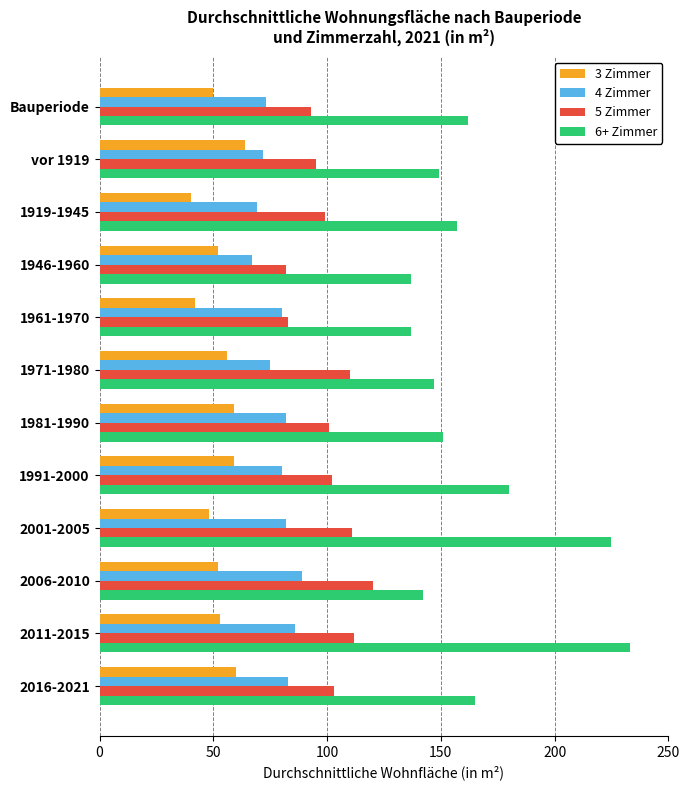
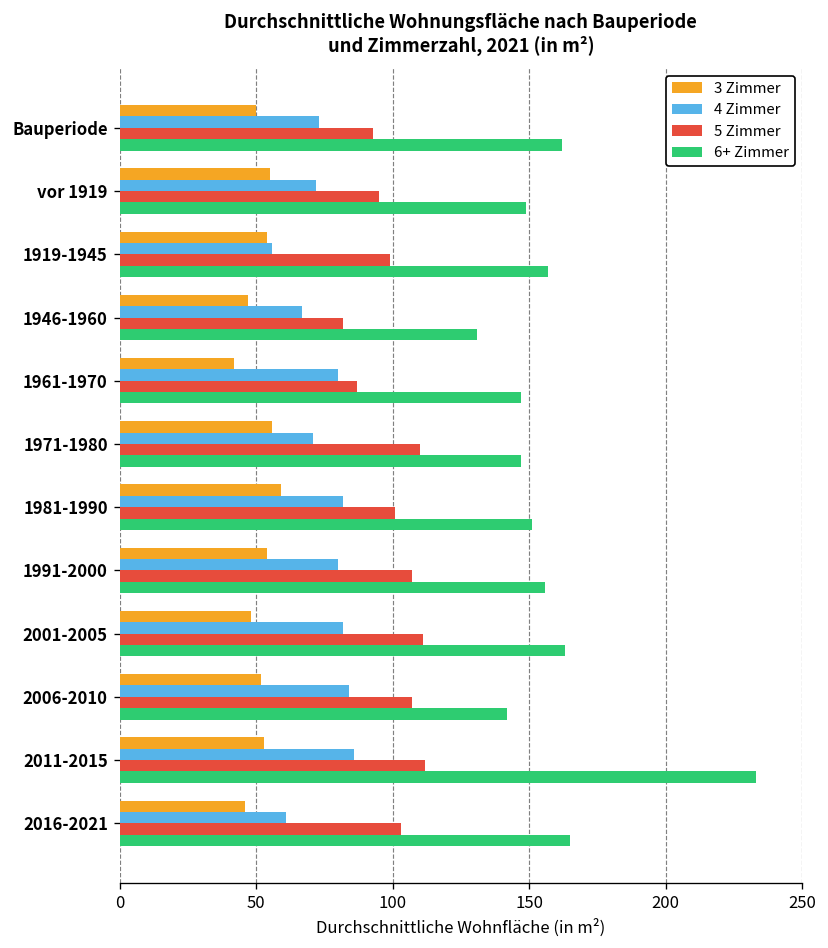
3 Zimmer, vor 1919: 64 -> 55
3 Zimmer, 1919-1945: 40 -> 54
4 Zimmer, 1919-1945: 69 -> 56
3 Zimmer, 1946-1960: 52 -> 47
6+ Zimmer, 1946-1960: 137 -> 131
5 Zimmer, 1961-1970: 83 -> 87
6+ Zimmer, 1961-1970: 137 -> 147
4 Zimmer, 1971-1980: 75 -> 71
3 Zimmer, 1991-2000: 59 -> 54
5 Zimmer, 1991-2000: 102 -> 107
6+ Zimmer, 1991-2000: 180 -> 156
6+ Zimmer, 2001-2005: 225 -> 163
4 Zimmer, 2006-2010: 89 -> 84
5 Zimmer, 2006-2010: 120 -> 107
3 Zimmer, 2016-2021: 60 -> 46
4 Zimmer, 2016-2021: 83 -> 61
